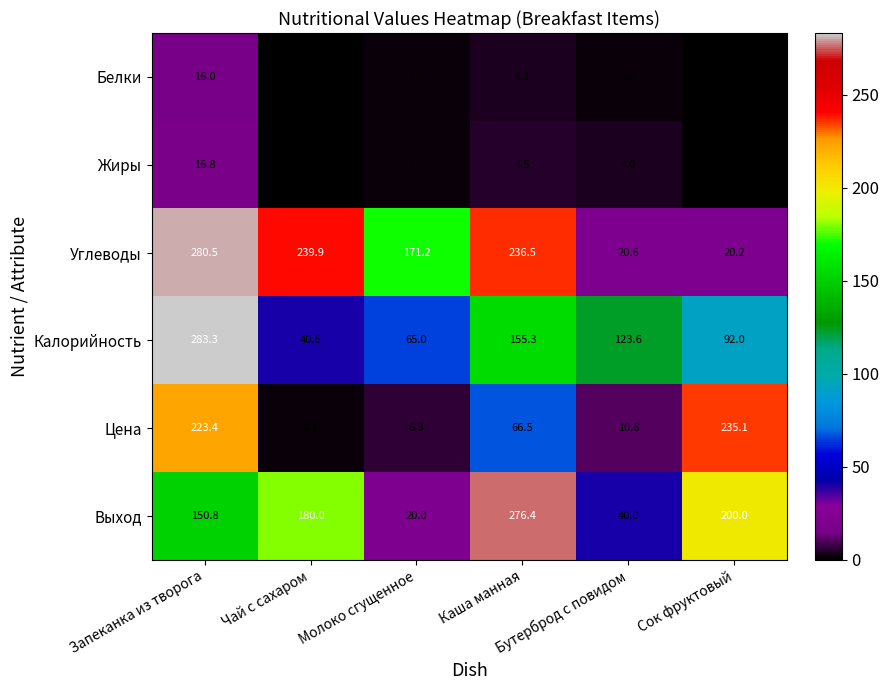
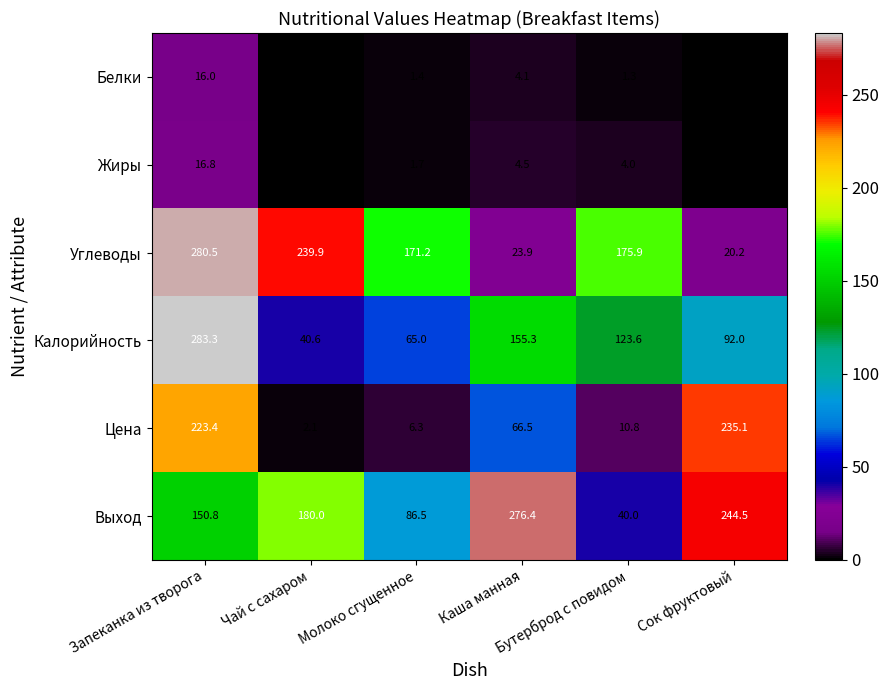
Углеводы, Каша манная: 236.5 -> 23.9
Углеводы, Бутерброд с повидом: 20.6 -> 175.9
Выход, Молоко сгущенное: 20.0 -> 86.5
Выход, Сок фруктовый: 200.0 -> 244.5
